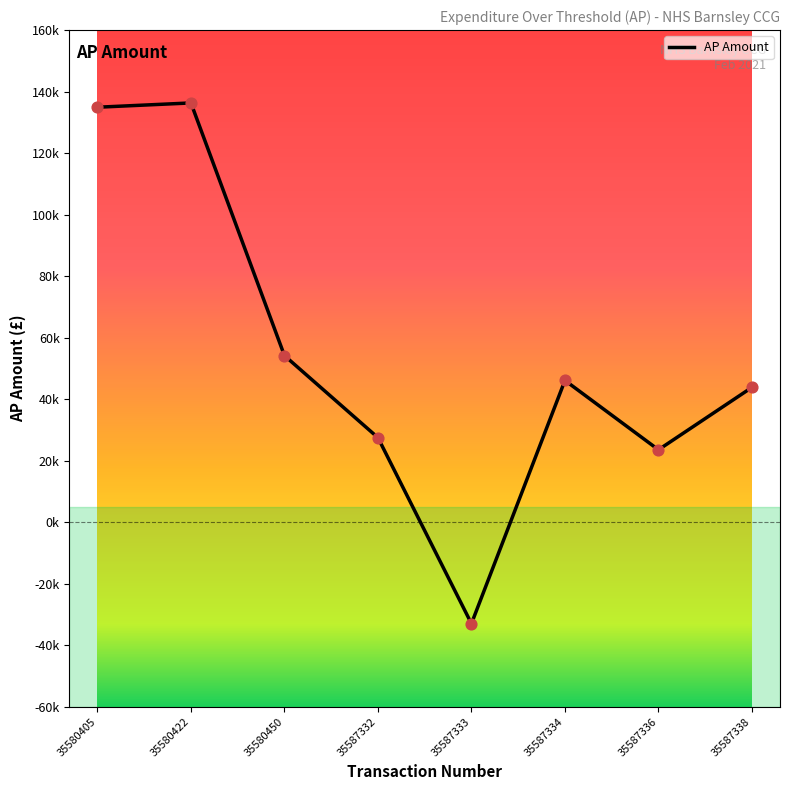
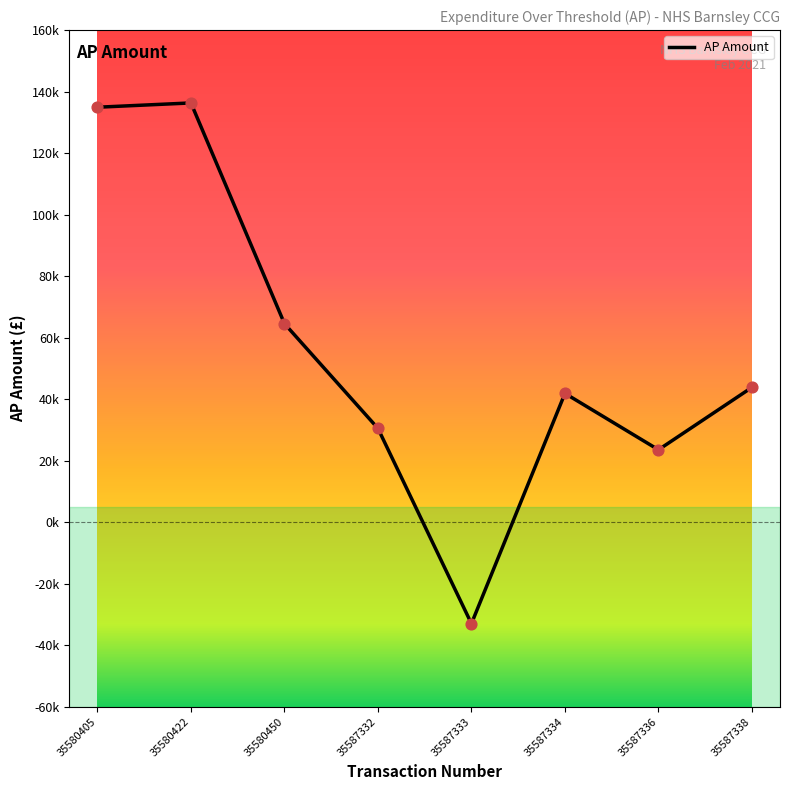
35580450: 54000 -> 65000
35587332: 27000 -> 30000
35587334: 46000 -> 42000
